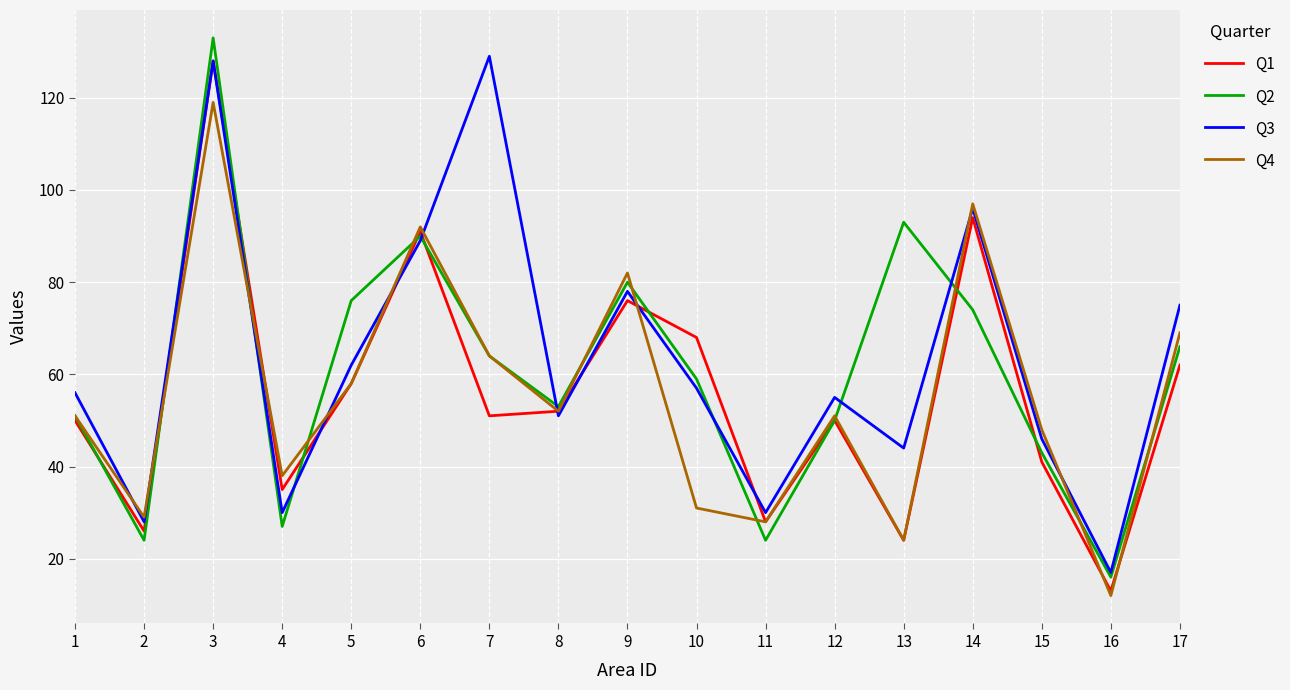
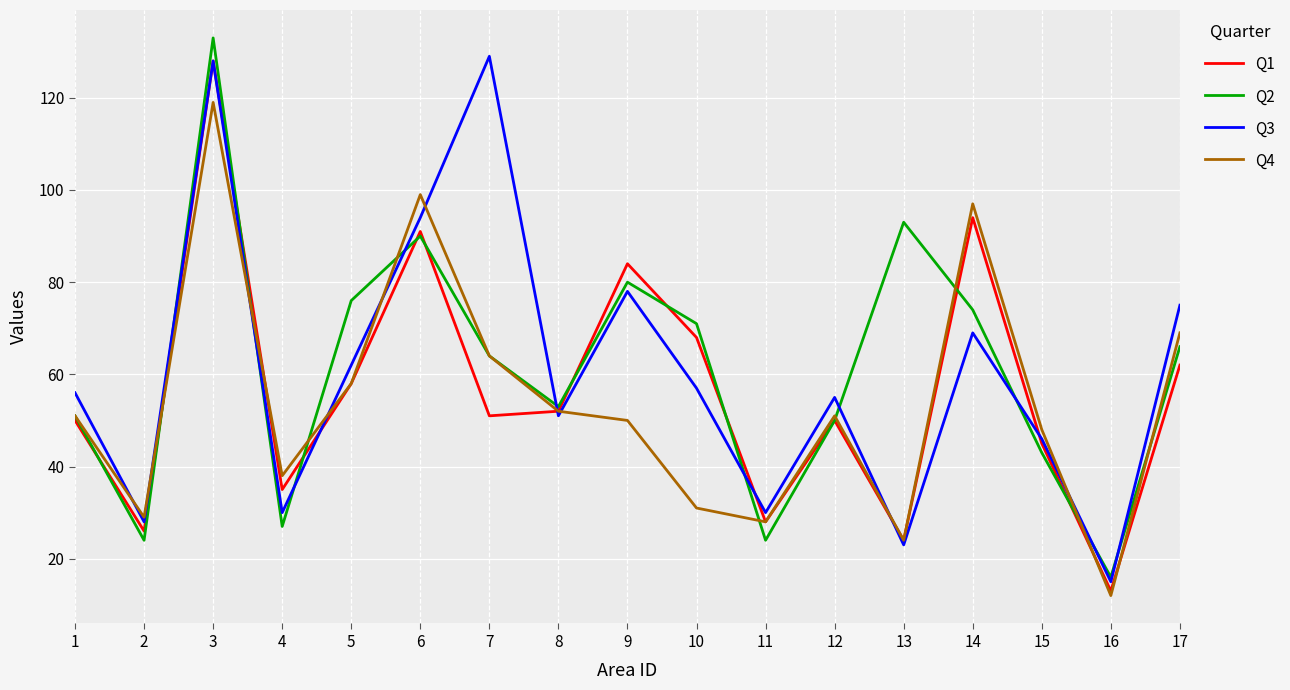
Q3, 6: 89 -> 94
Q4, 6: 92 -> 99
Q1, 9: 76 -> 84
Q4, 9: 82 -> 50
Q2, 10: 59 -> 71
Q3, 13: 44 -> 23
Q3, 14: 96 -> 69
Q1, 15: 41 -> 45
Q3, 16: 17 -> 15
